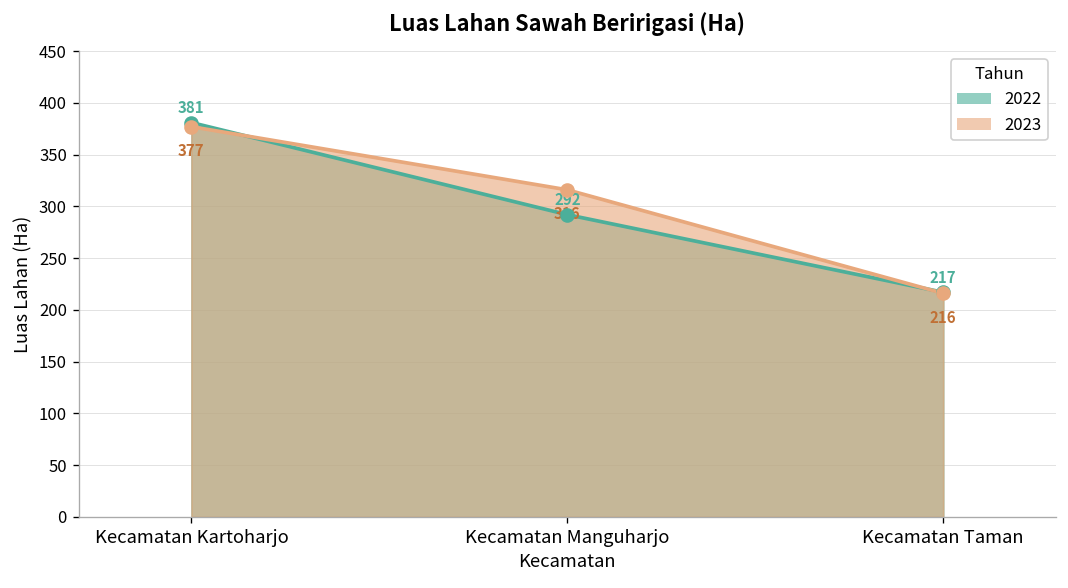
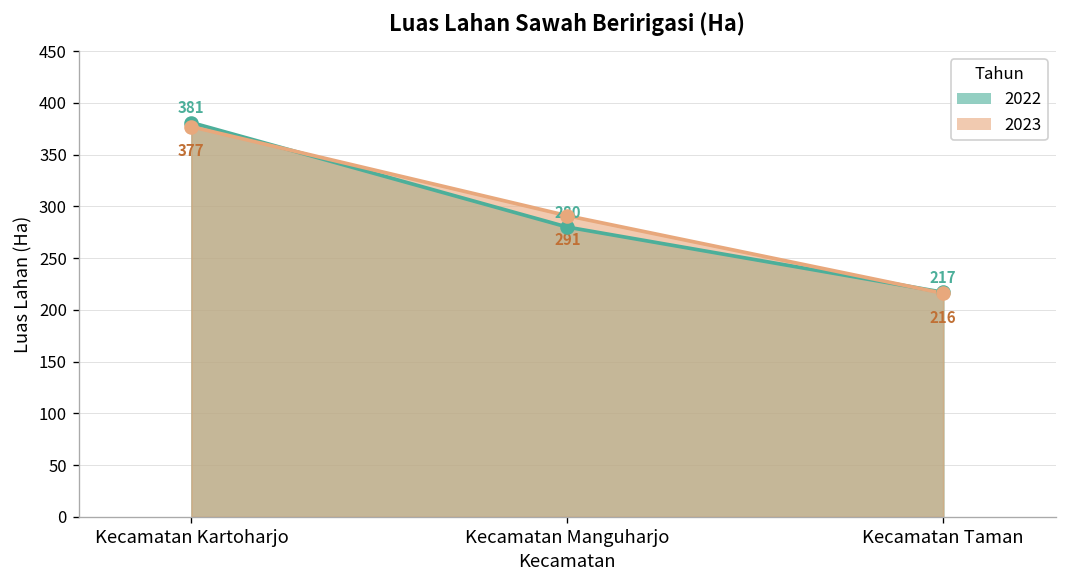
2022, Kecamatan Manguharjo: 292 -> 280
2023, Kecamatan Manguharjo: 316 -> 291
